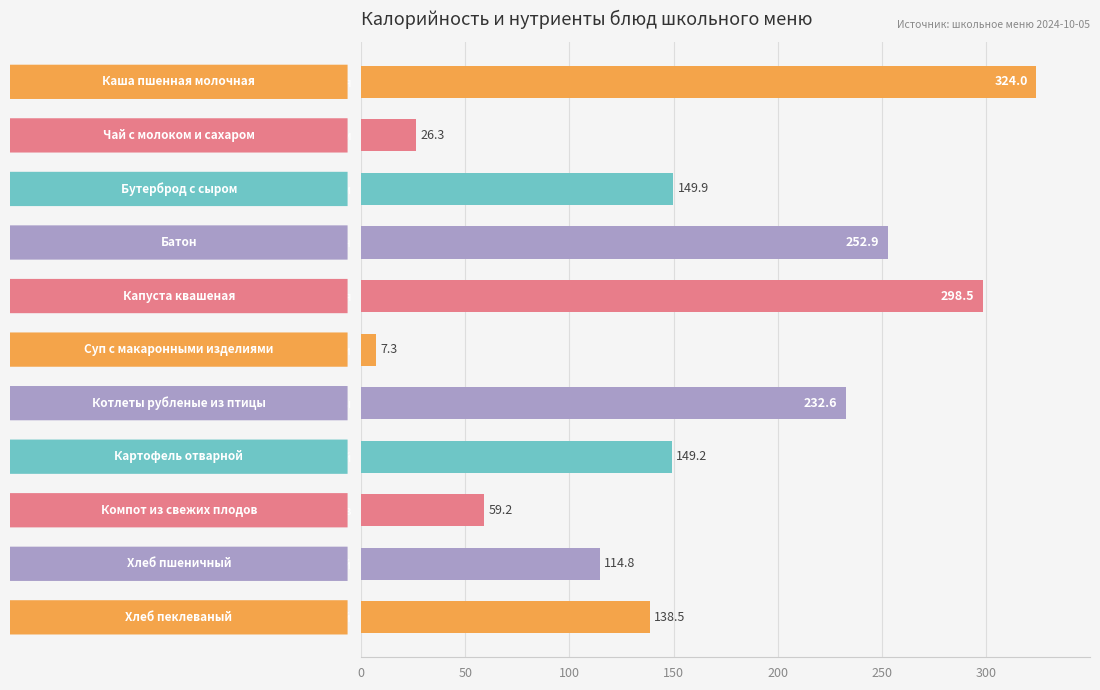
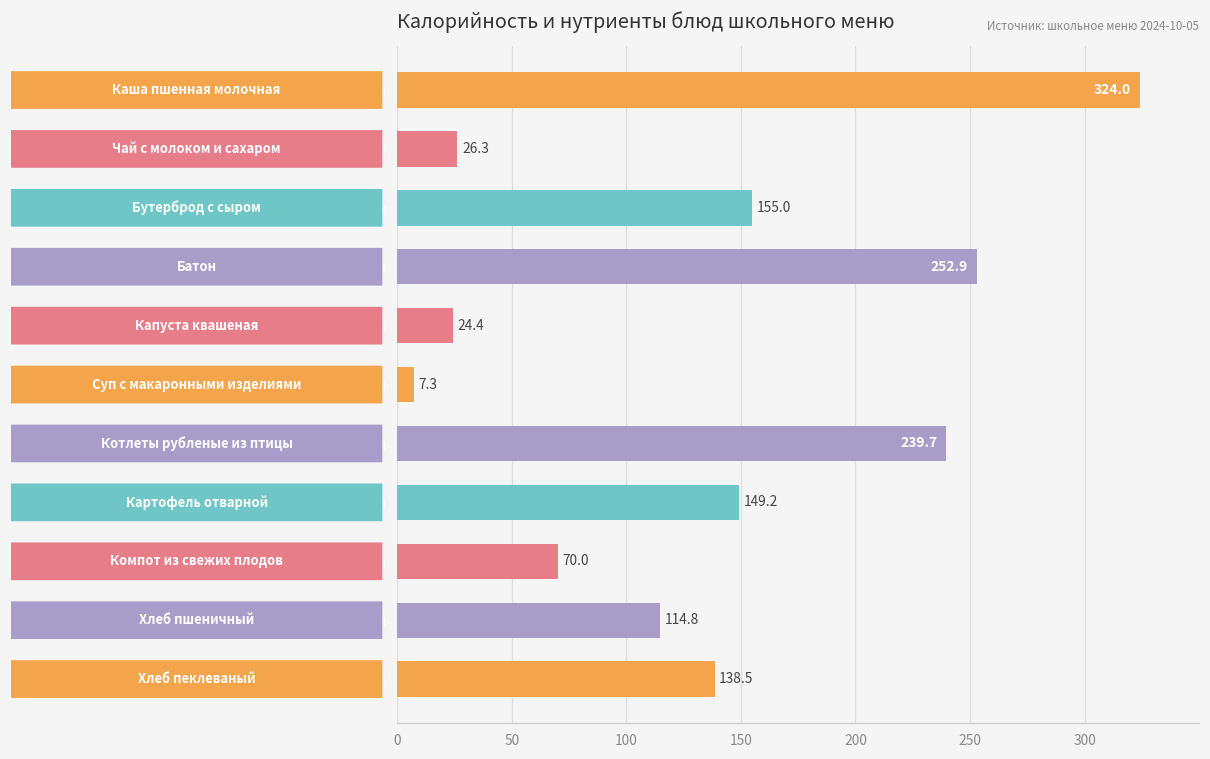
Бутерброд с сыром: 149.9 -> 155.0
Капуста квашеная: 298.5 -> 24.4
Котлеты рубленые из птицы: 232.6 -> 239.7
Компот из свежих плодов: 59.2 -> 70.0
